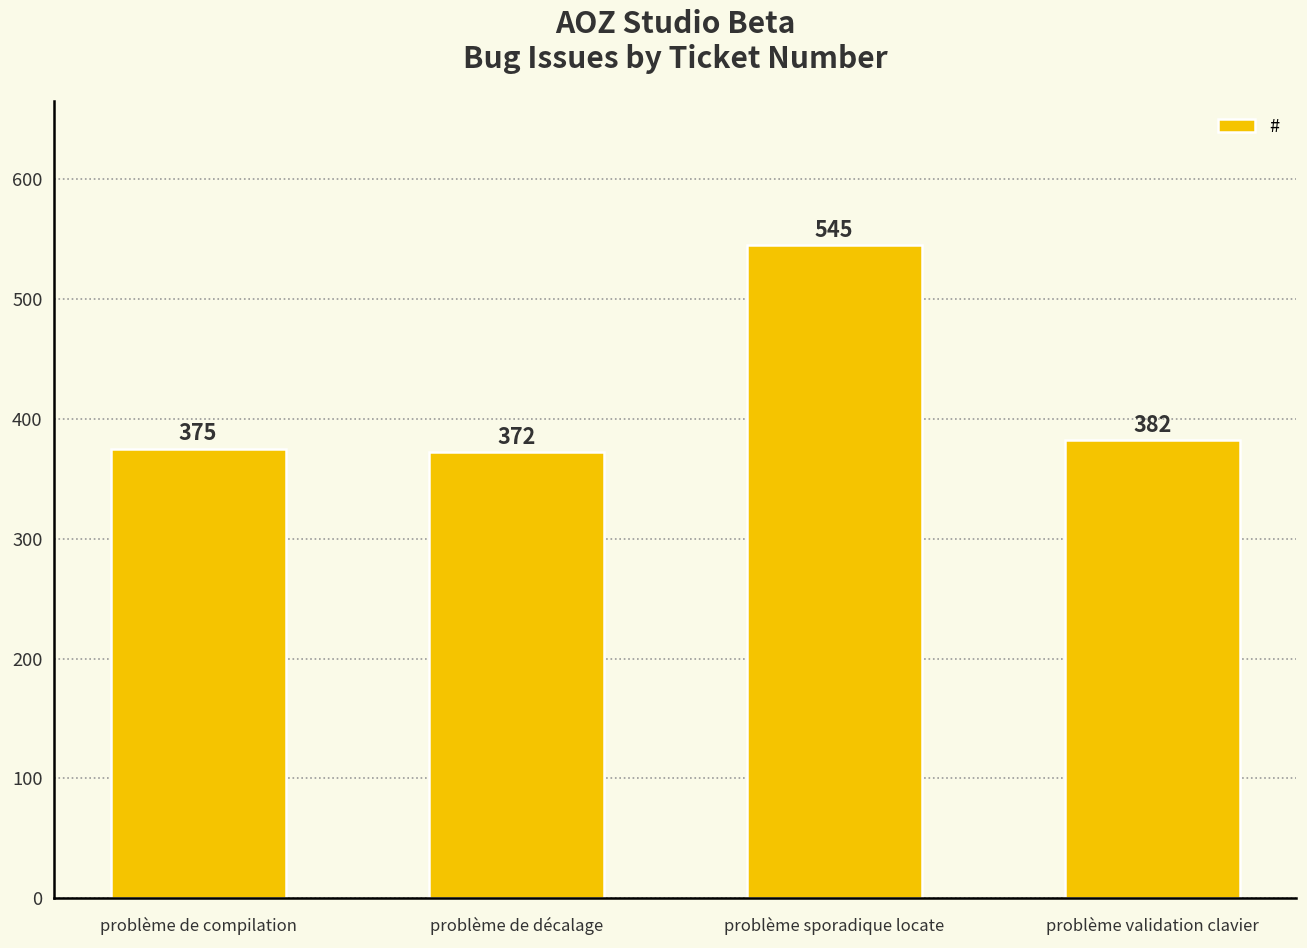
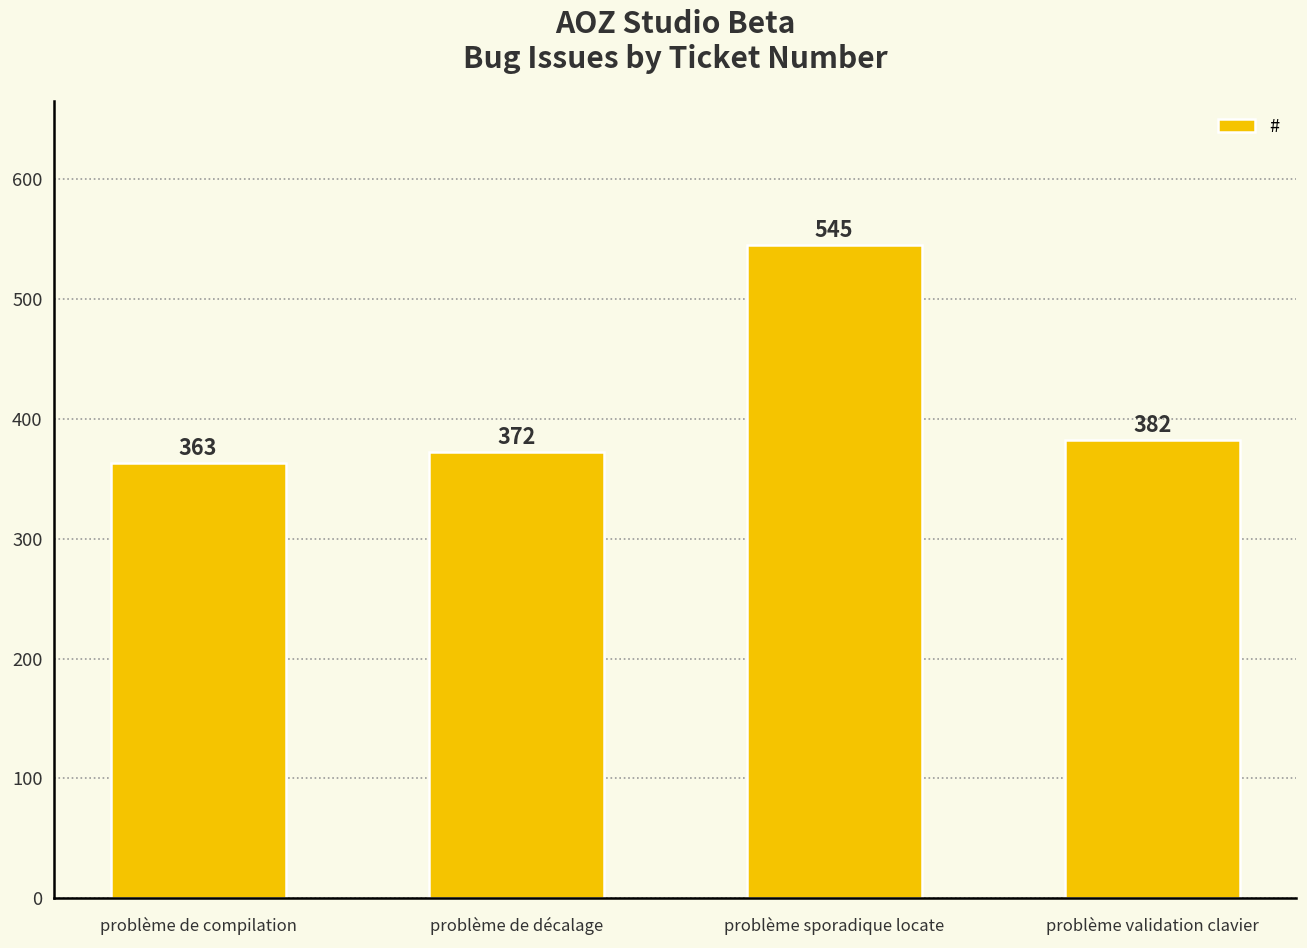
problème de compilation: 375 -> 363
